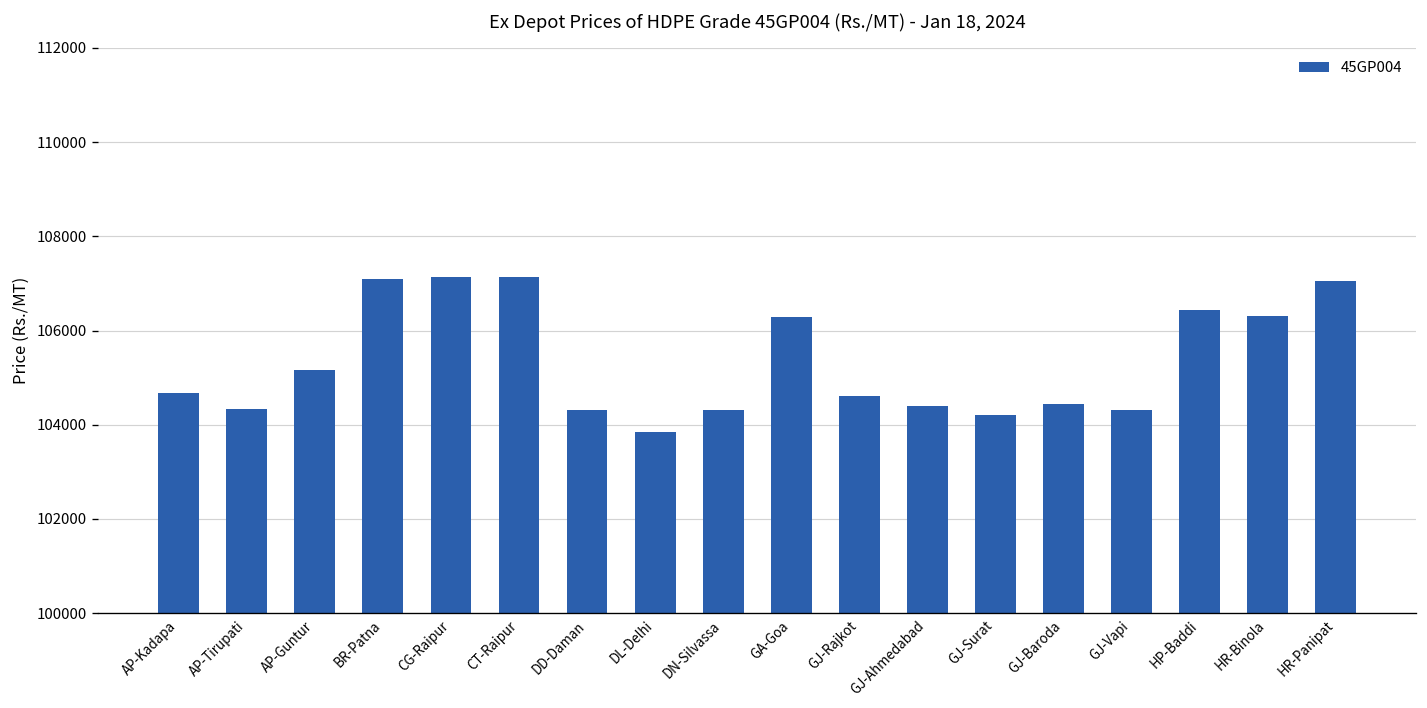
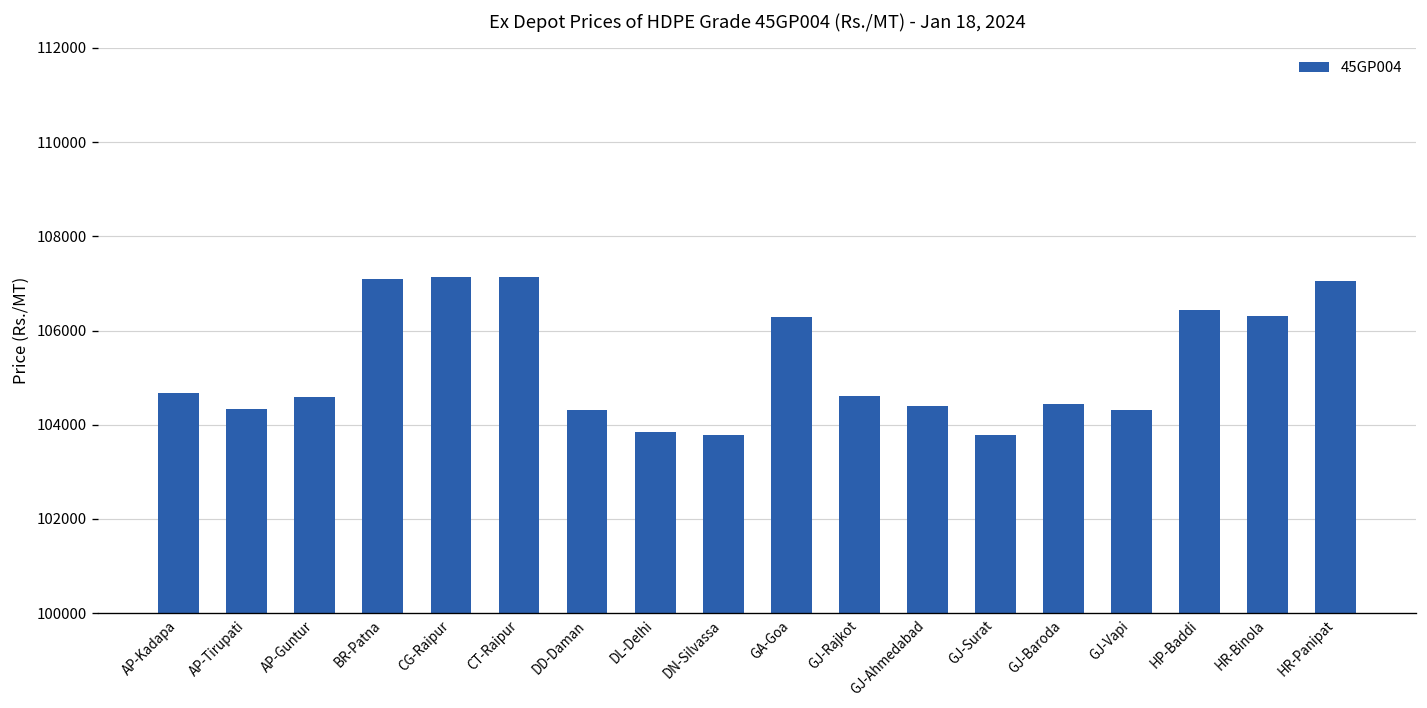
AP-Guntur: 105200 -> 104600
DN-Silvassa: 104300 -> 103800
GJ-Surat: 104200 -> 103800
